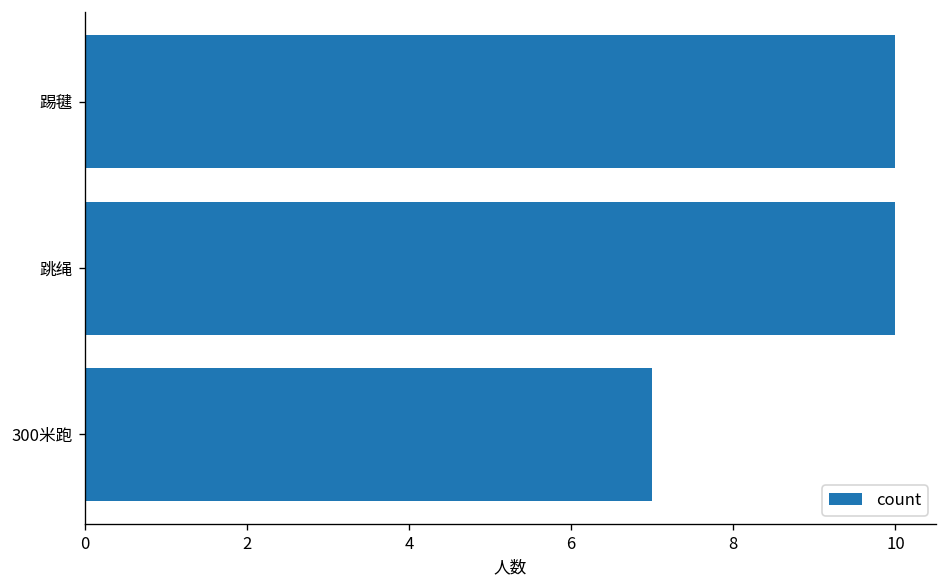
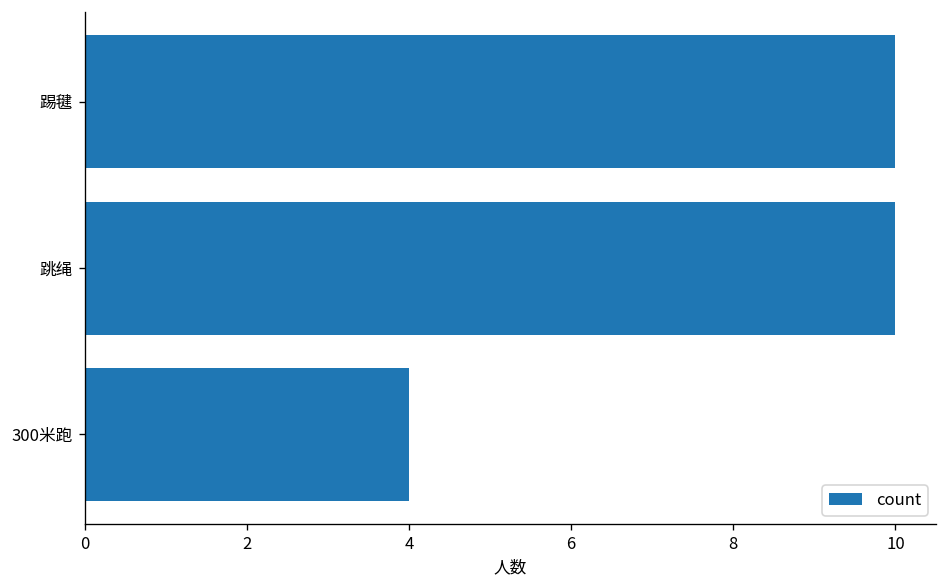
300米跑: 7 -> 4
